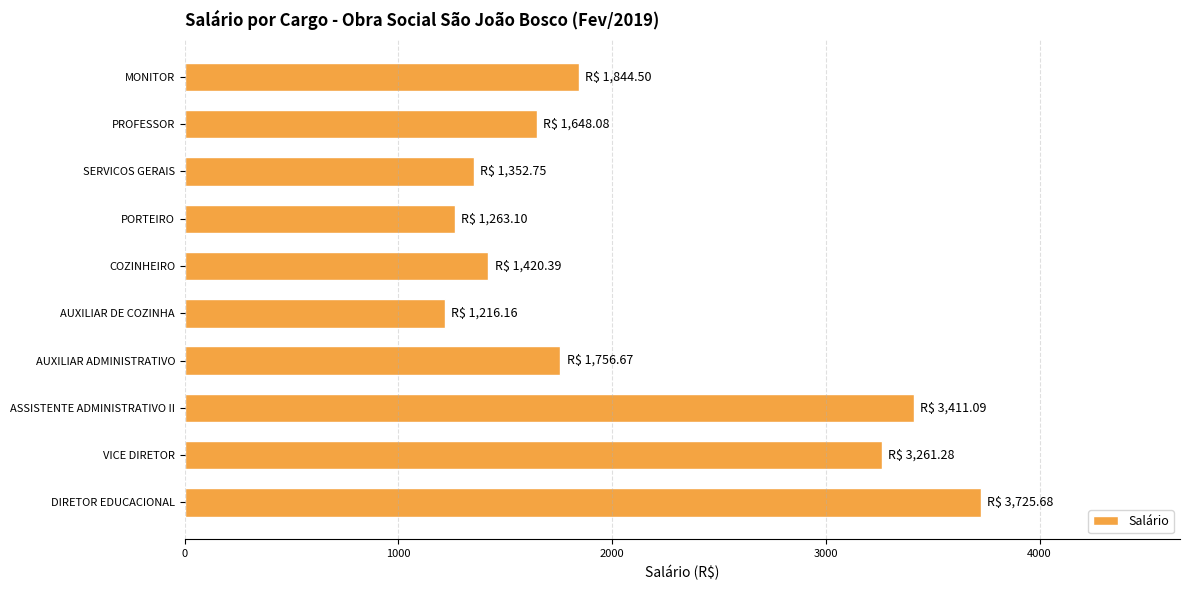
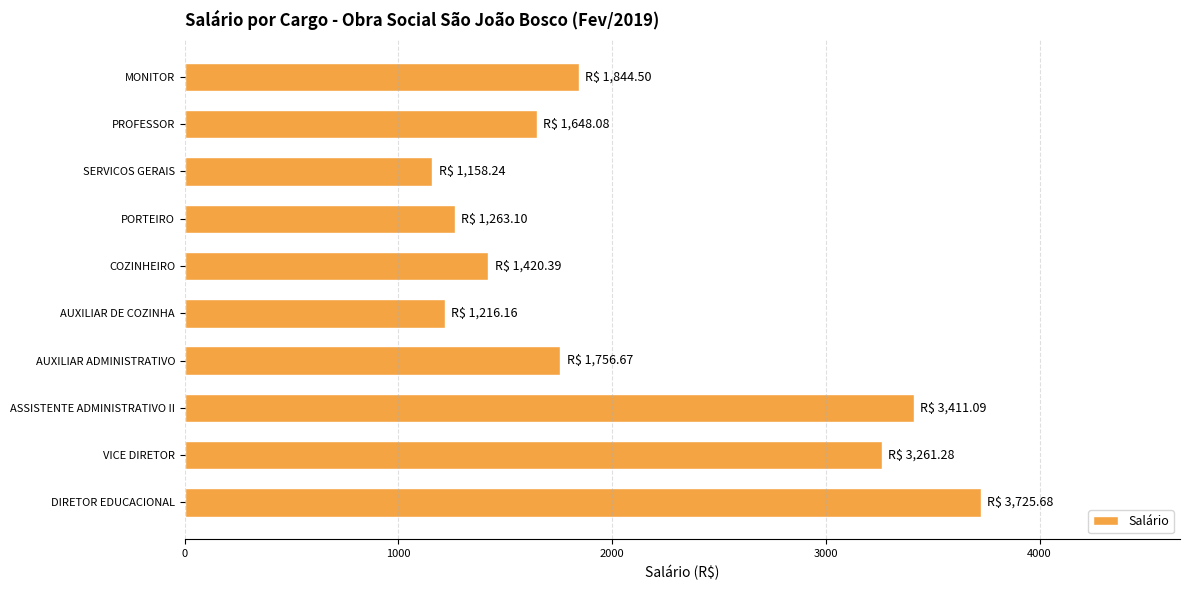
SERVICOS GERAIS: 1,352.75 -> 1,158.24
